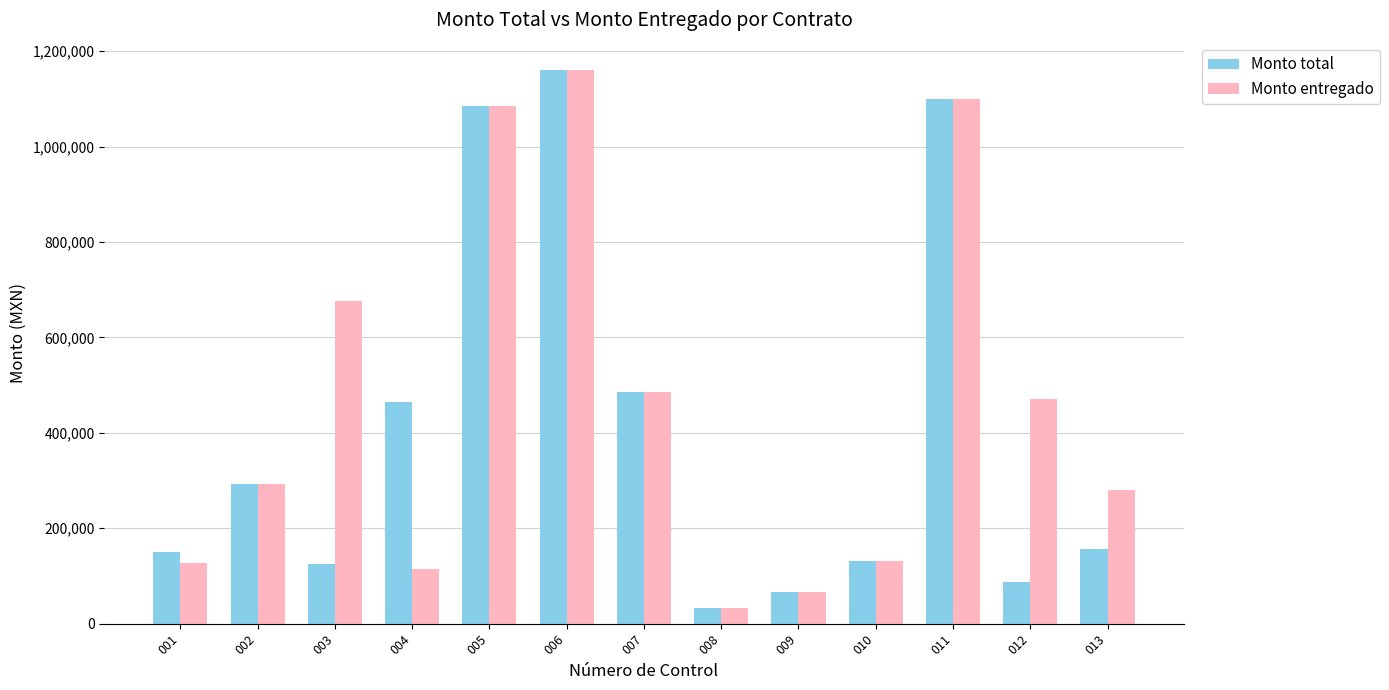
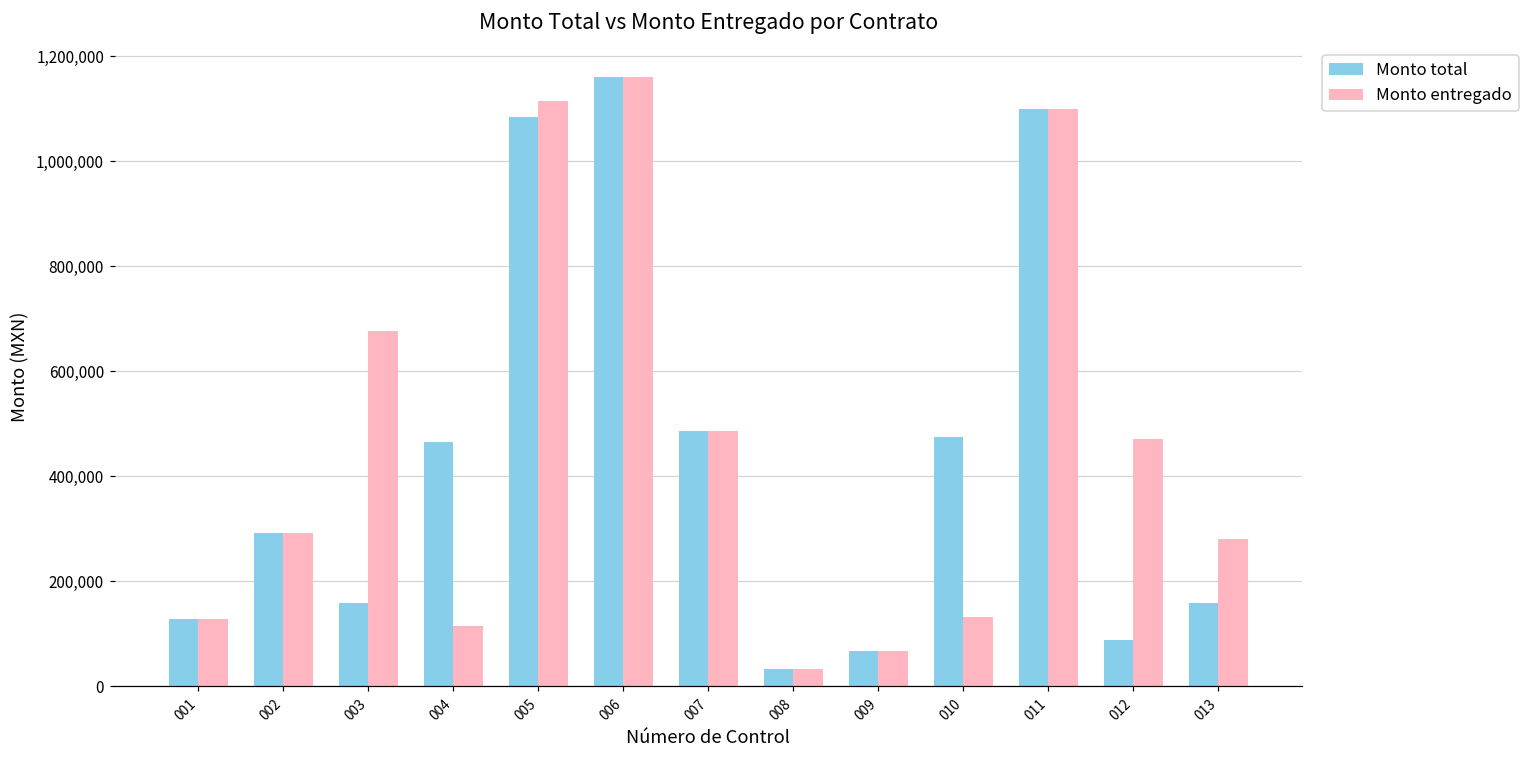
Monto total, 001: 150,000 -> 130,000
Monto total, 003: 130,000 -> 160,000
Monto entregado, 005: 1,080,000 -> 1,120,000
Monto total, 010: 130,000 -> 480,000
